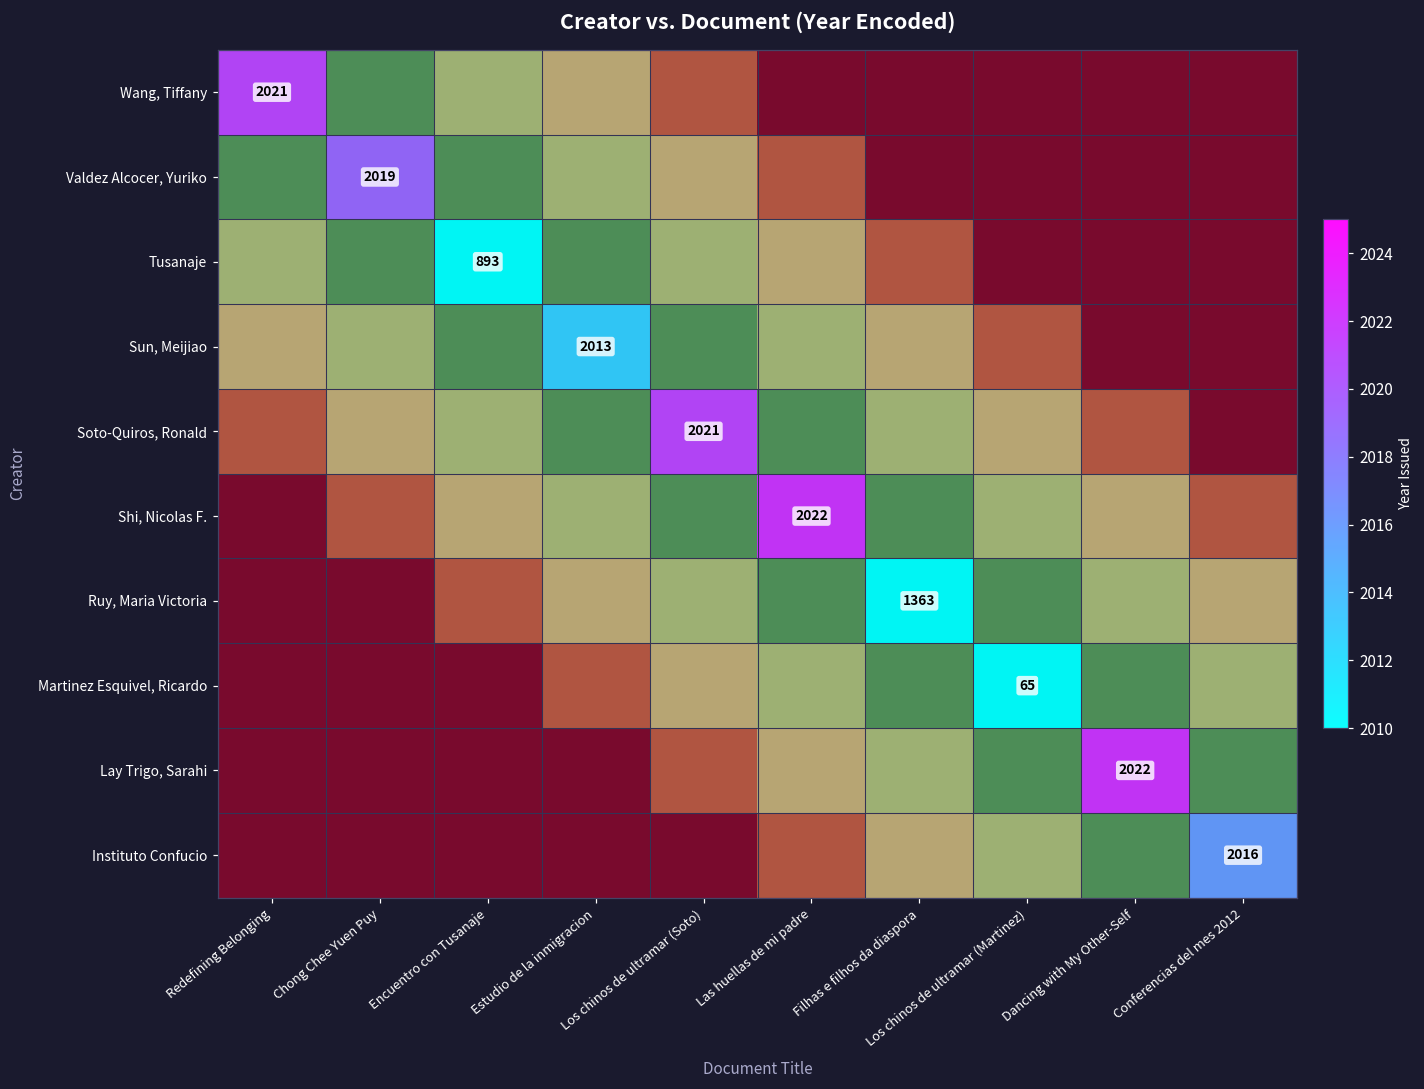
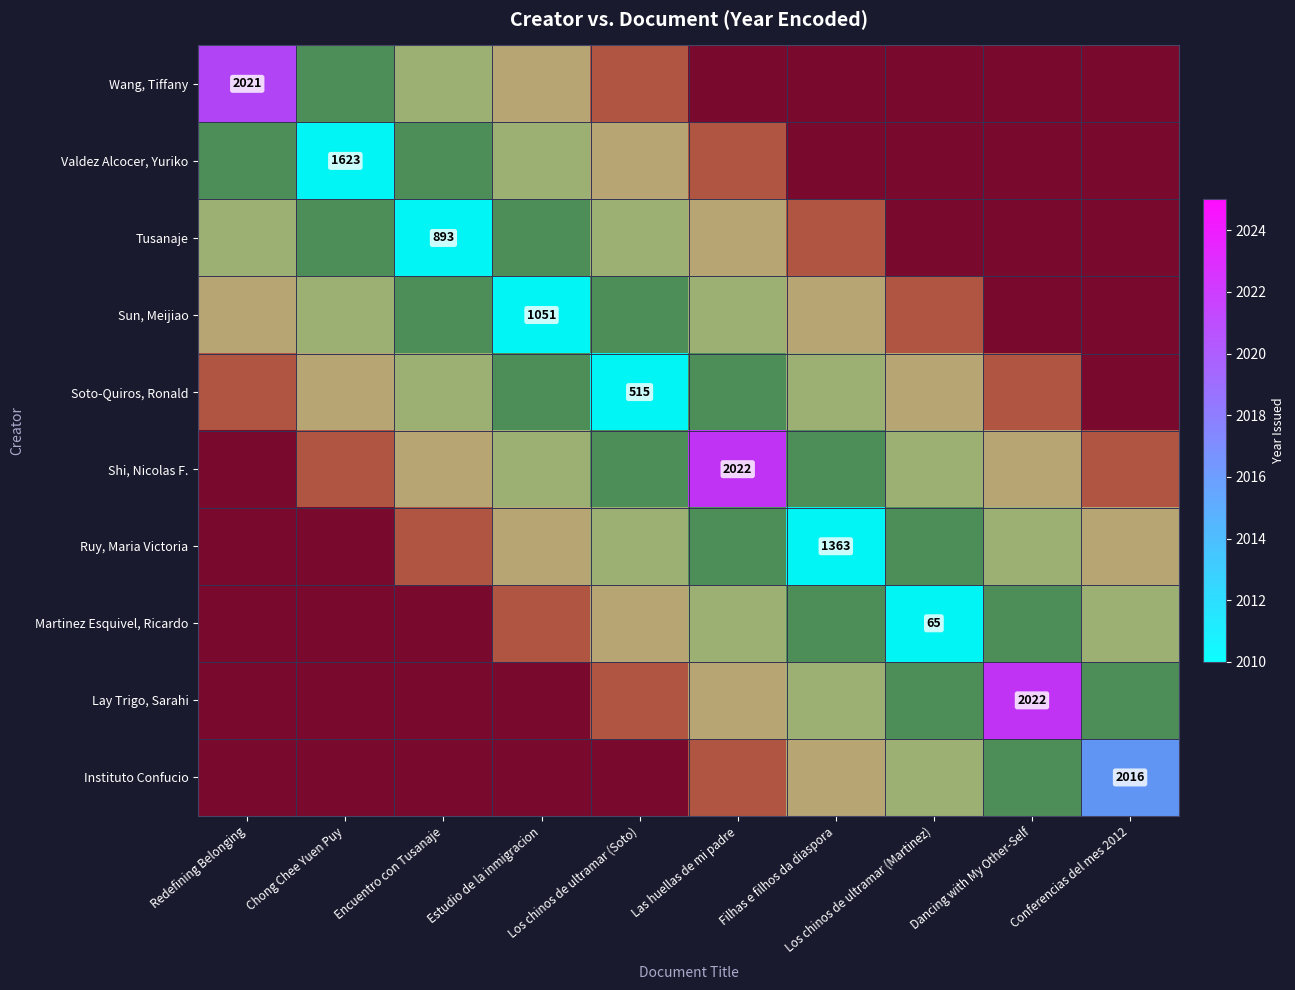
Valdez Alcocer, Yuriko, Chong Chee Yuen Puy: 2019 -> 1623
Sun, Meijiao, Estudio de la inmigracion: 2013 -> 1051
Soto-Quiros, Ronald, Los chinos de ultramar (Soto): 2021 -> 515
